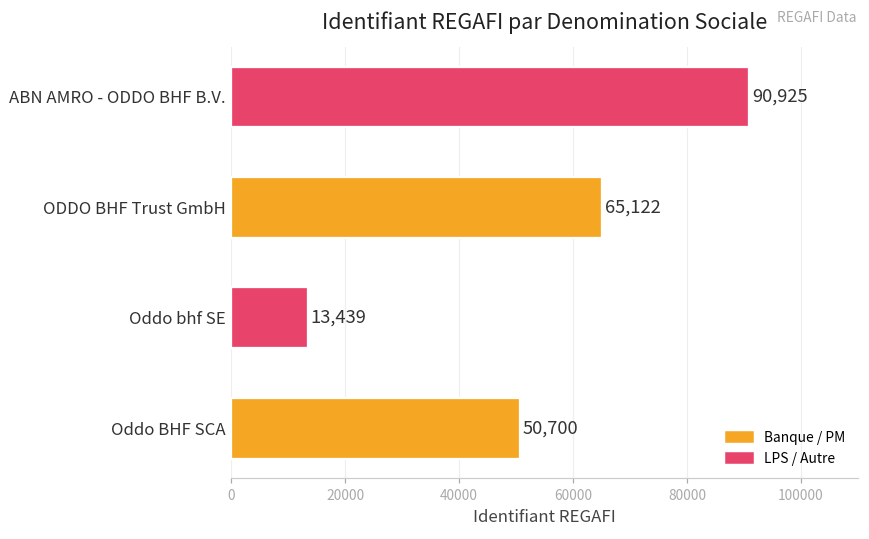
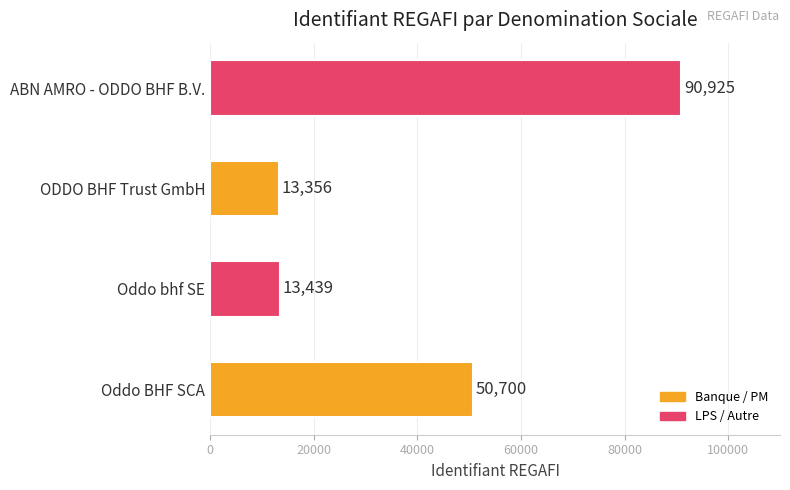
ODDO BHF Trust GmbH: 65,122 -> 13,356
